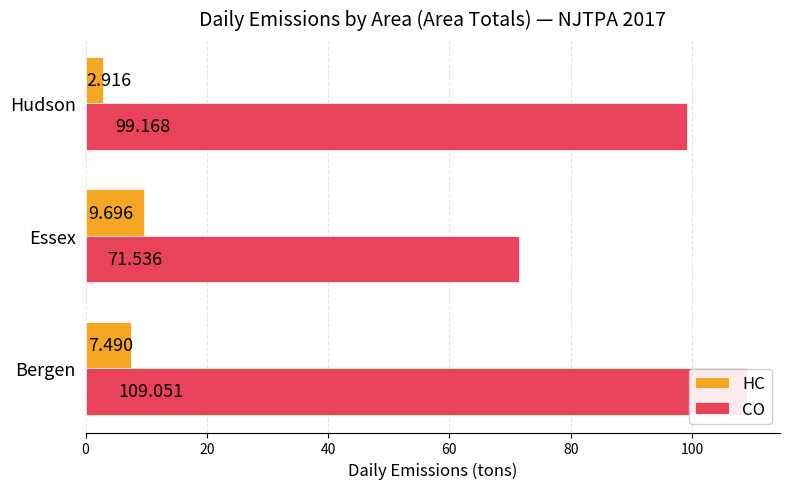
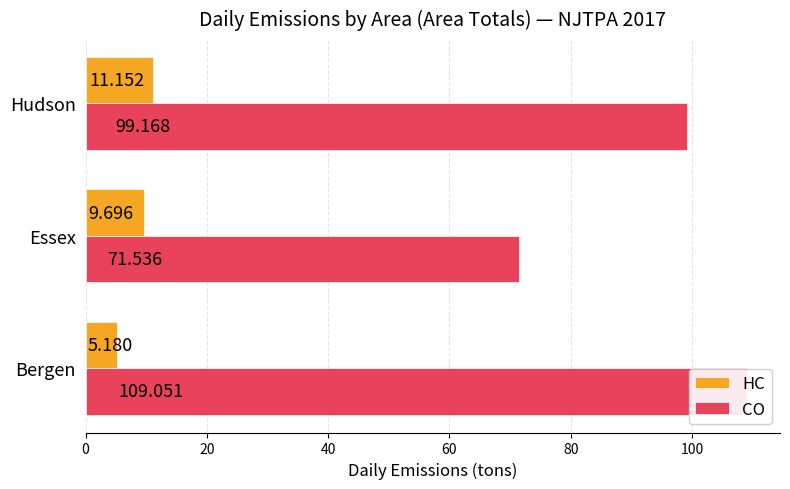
HC, Hudson: 2.916 -> 11.152
HC, Bergen: 7.490 -> 5.180
